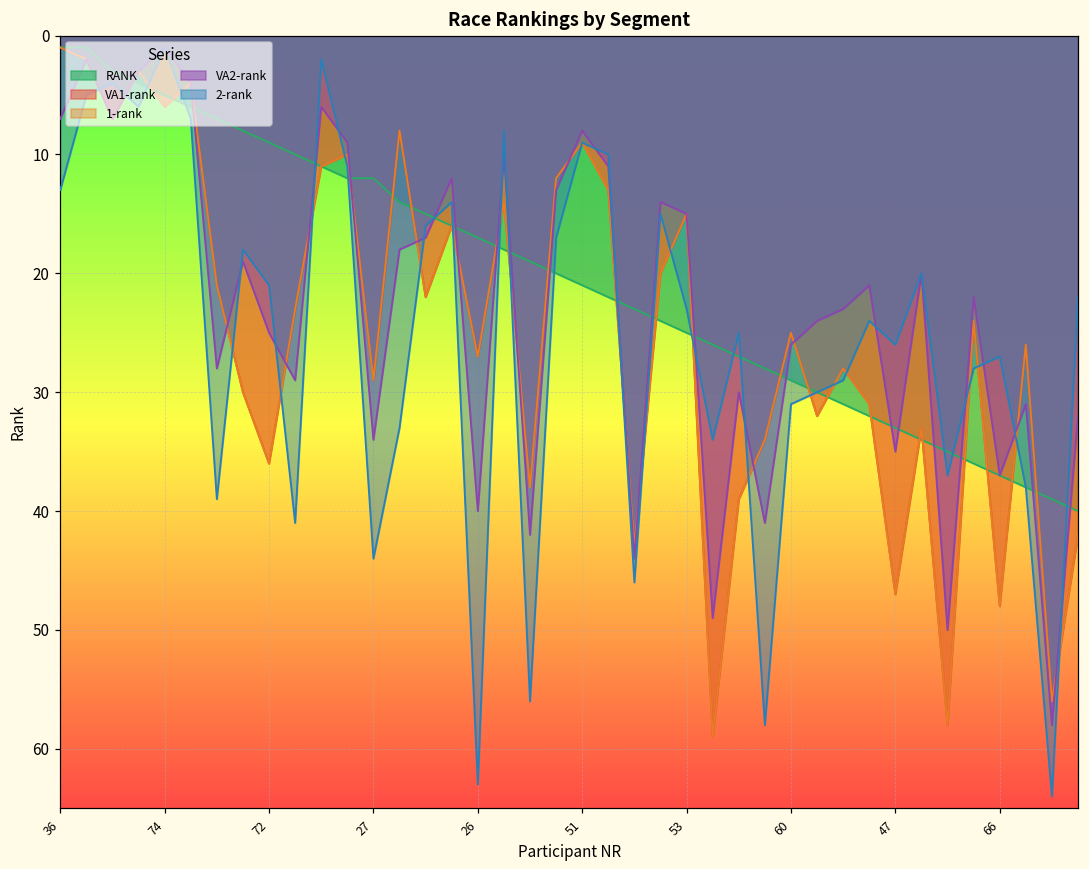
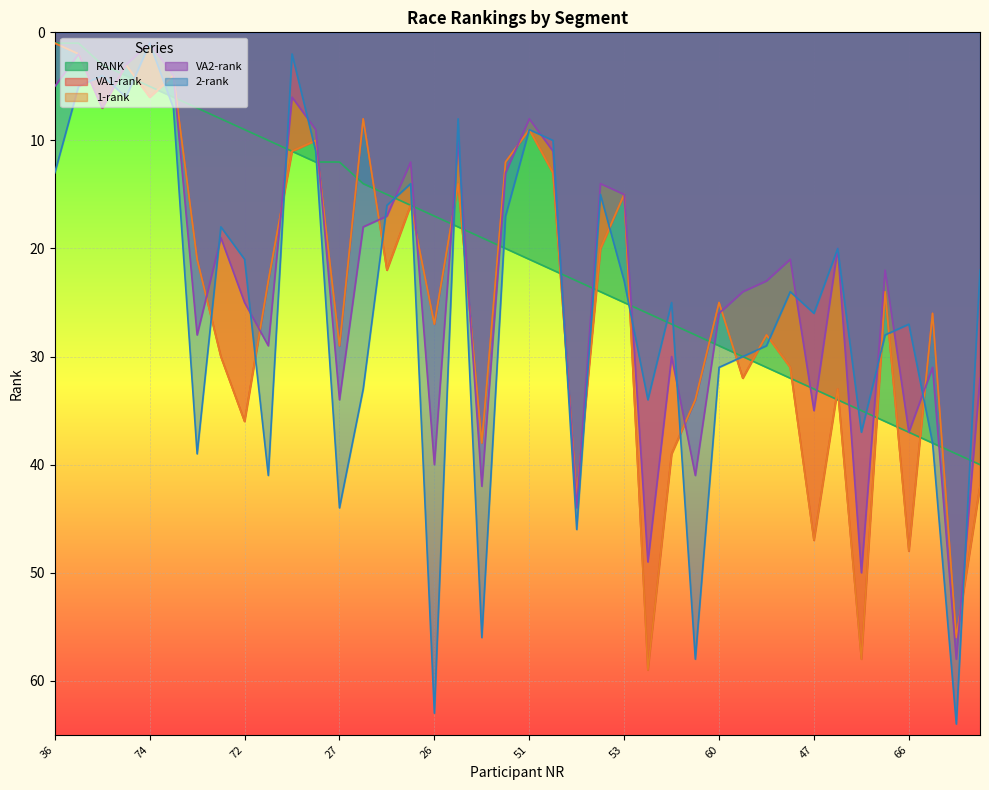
VA2-rank, 36: 7 -> 5
